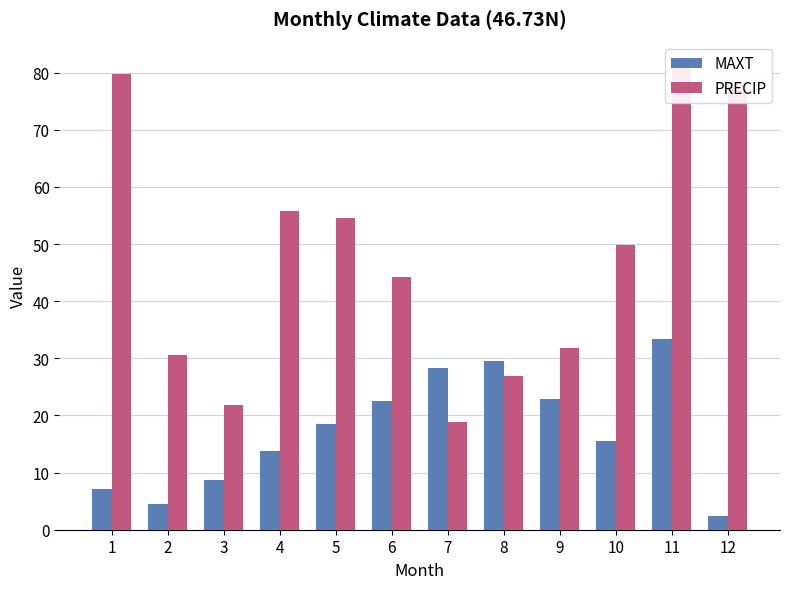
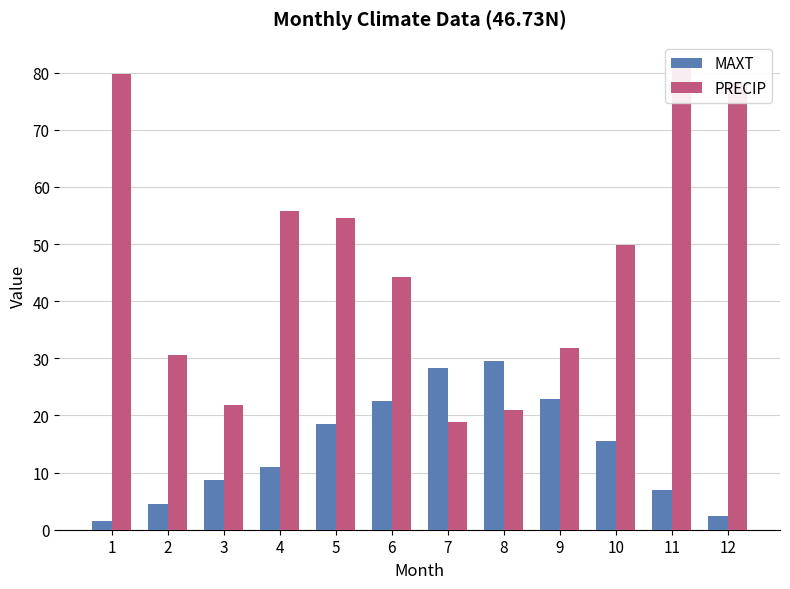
MAXT, 1: 7 -> 2
MAXT, 4: 14 -> 11
PRECIP, 8: 27 -> 21
MAXT, 11: 33 -> 7
